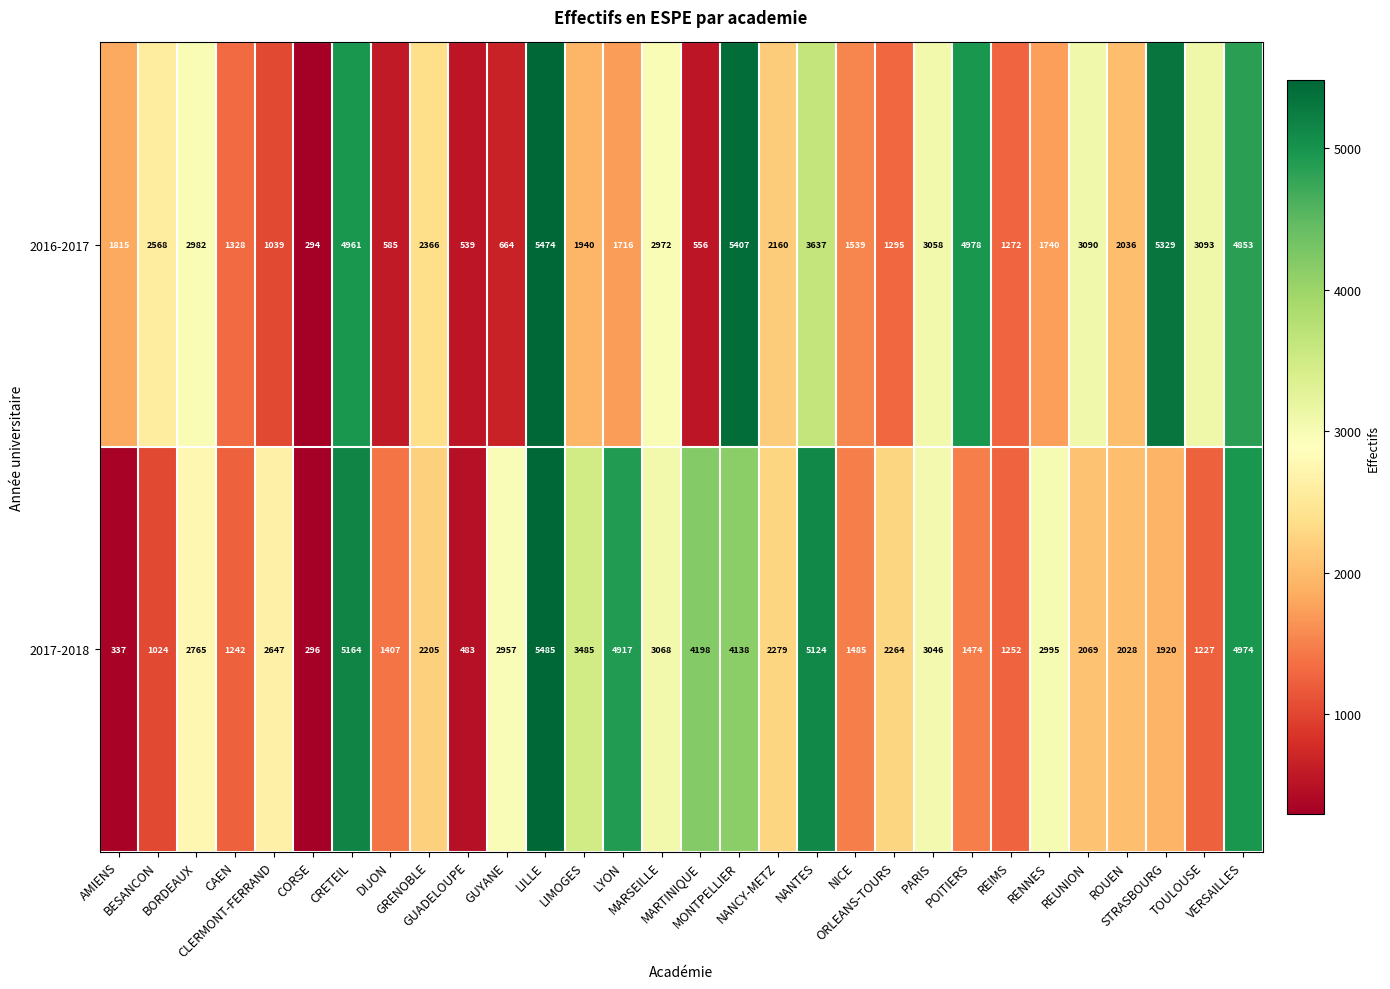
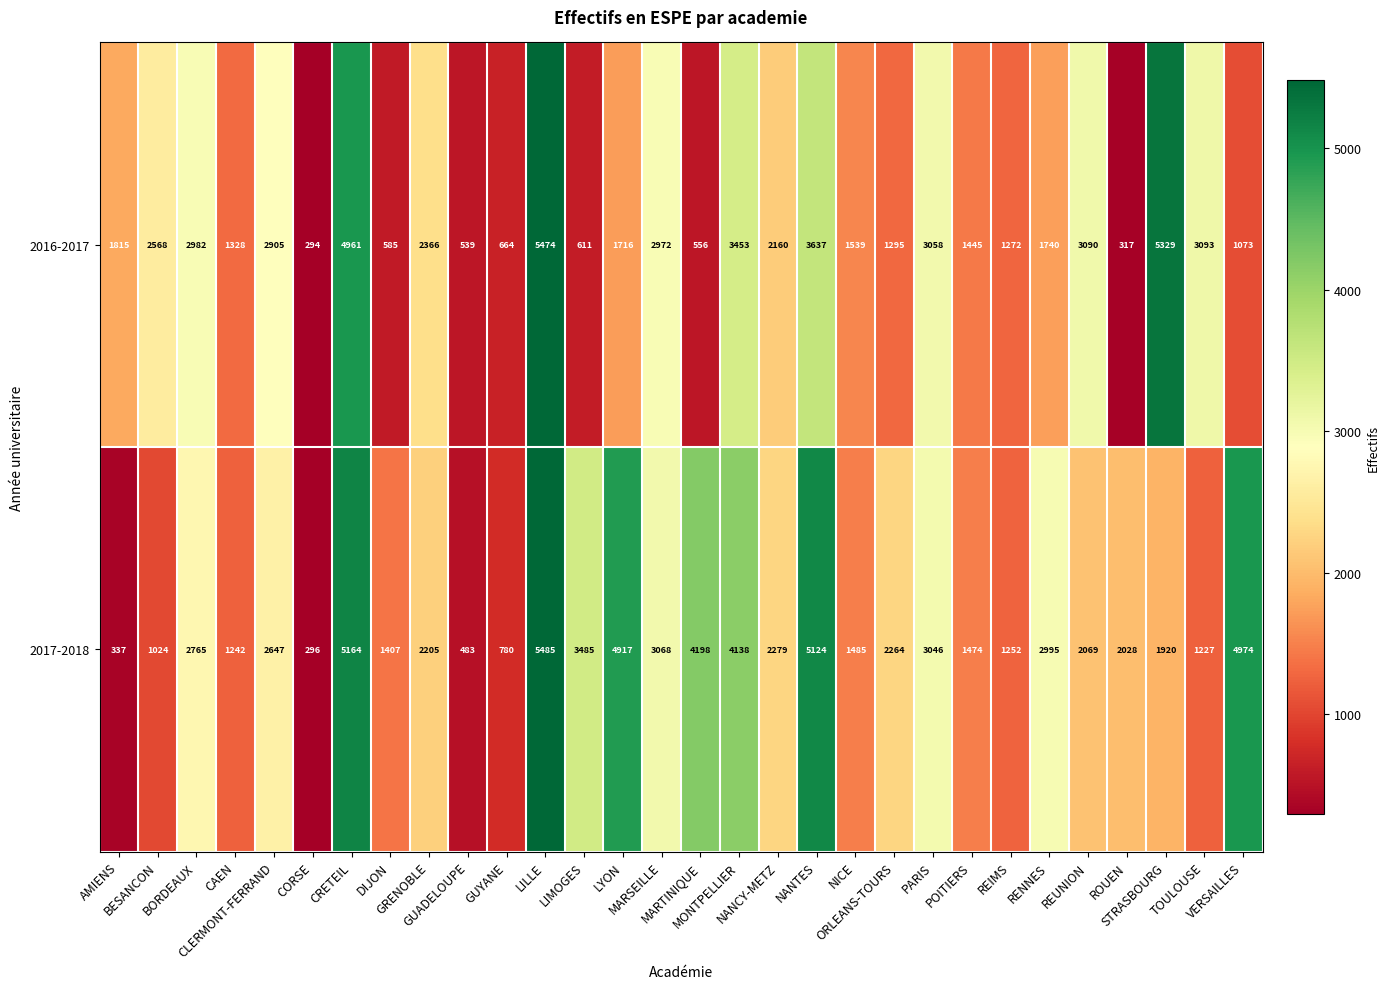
2016-2017, CLERMONT-FERRAND: 1039 -> 2905
2016-2017, LIMOGES: 1940 -> 611
2016-2017, MONTPELLIER: 5407 -> 3453
2016-2017, POITIERS: 4978 -> 1445
2016-2017, ROUEN: 2036 -> 317
2016-2017, VERSAILLES: 4853 -> 1073
2017-2018, GUYANE: 2957 -> 780
